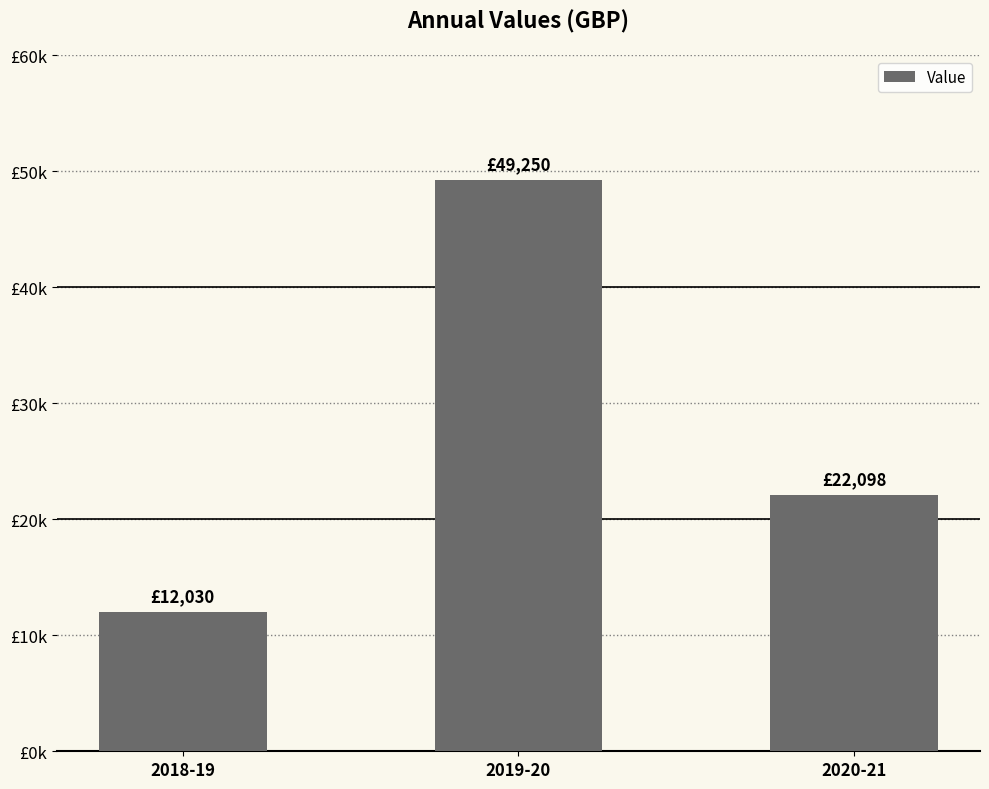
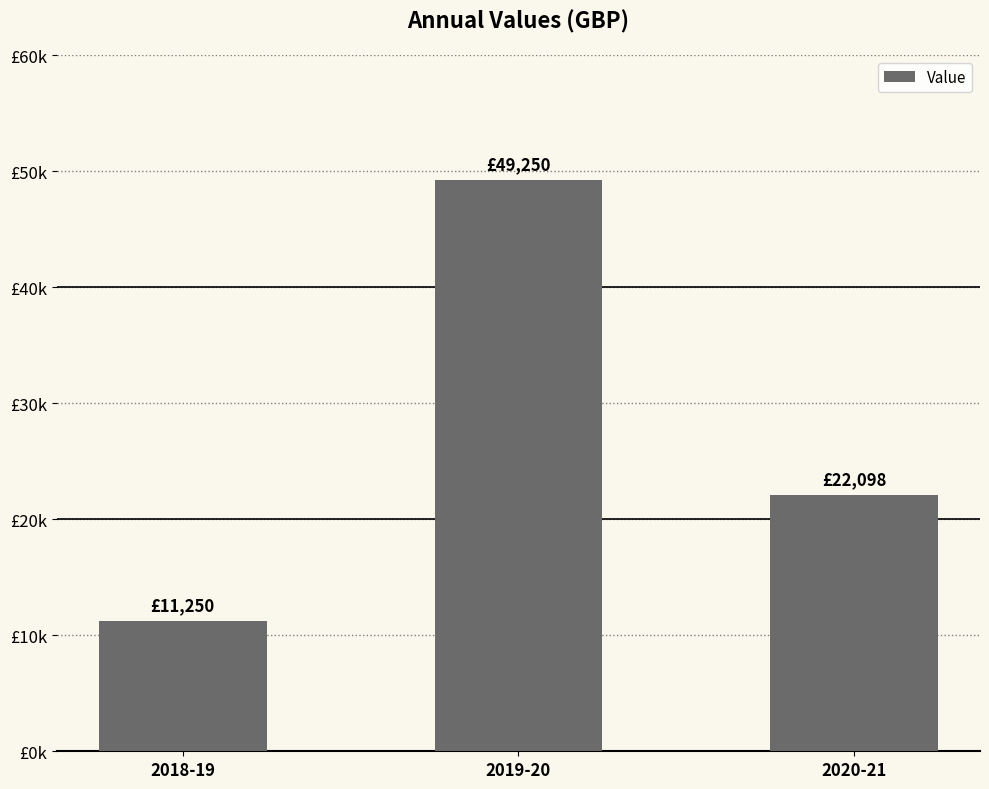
2018-19: £12,030 -> £11,250
